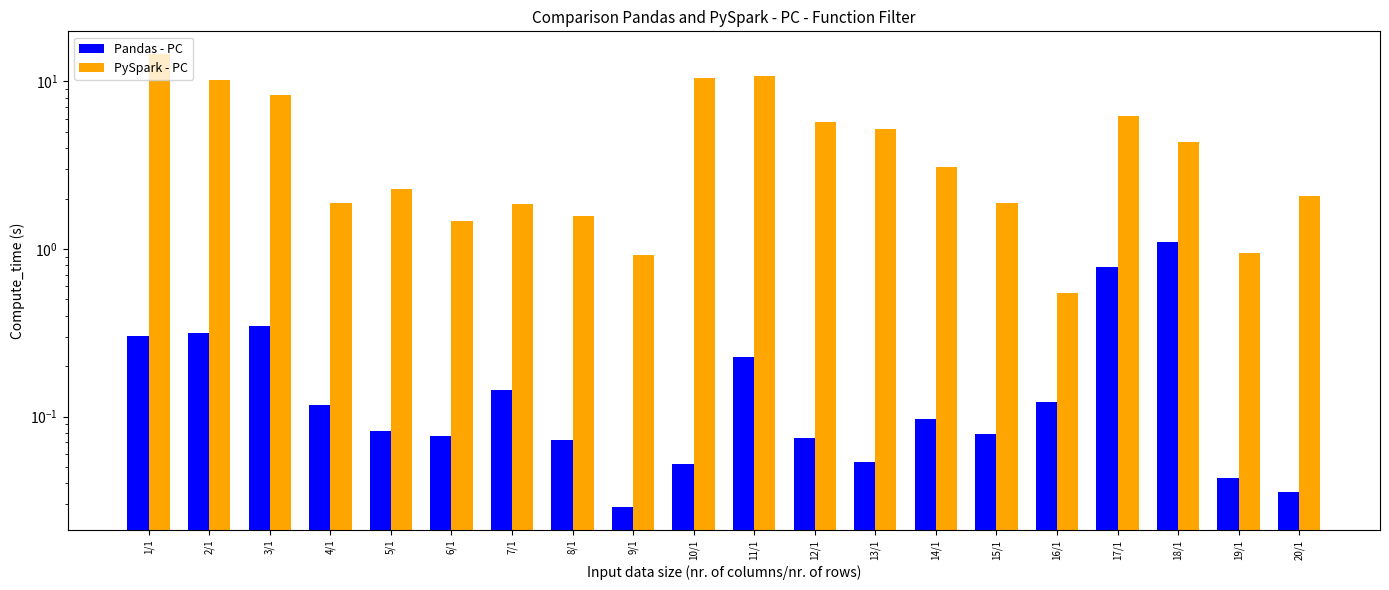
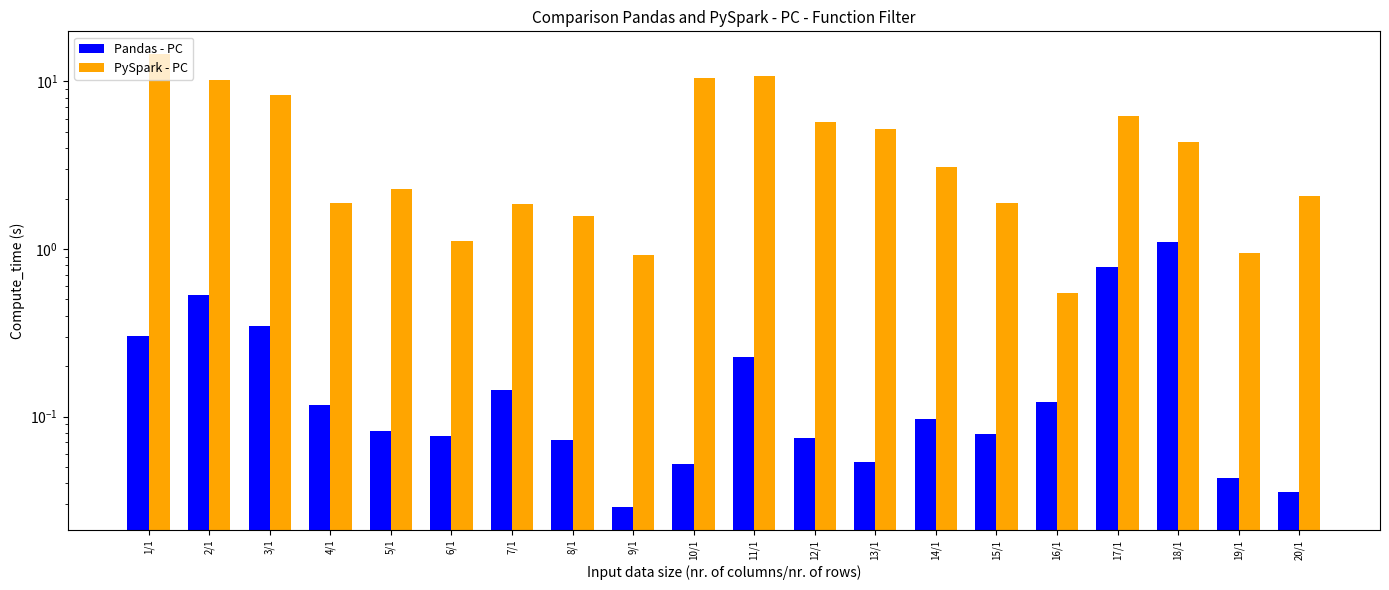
Pandas - PC, 2/1: 0.31 -> 0.53
PySpark - PC, 6/1: 1.5 -> 1.1
